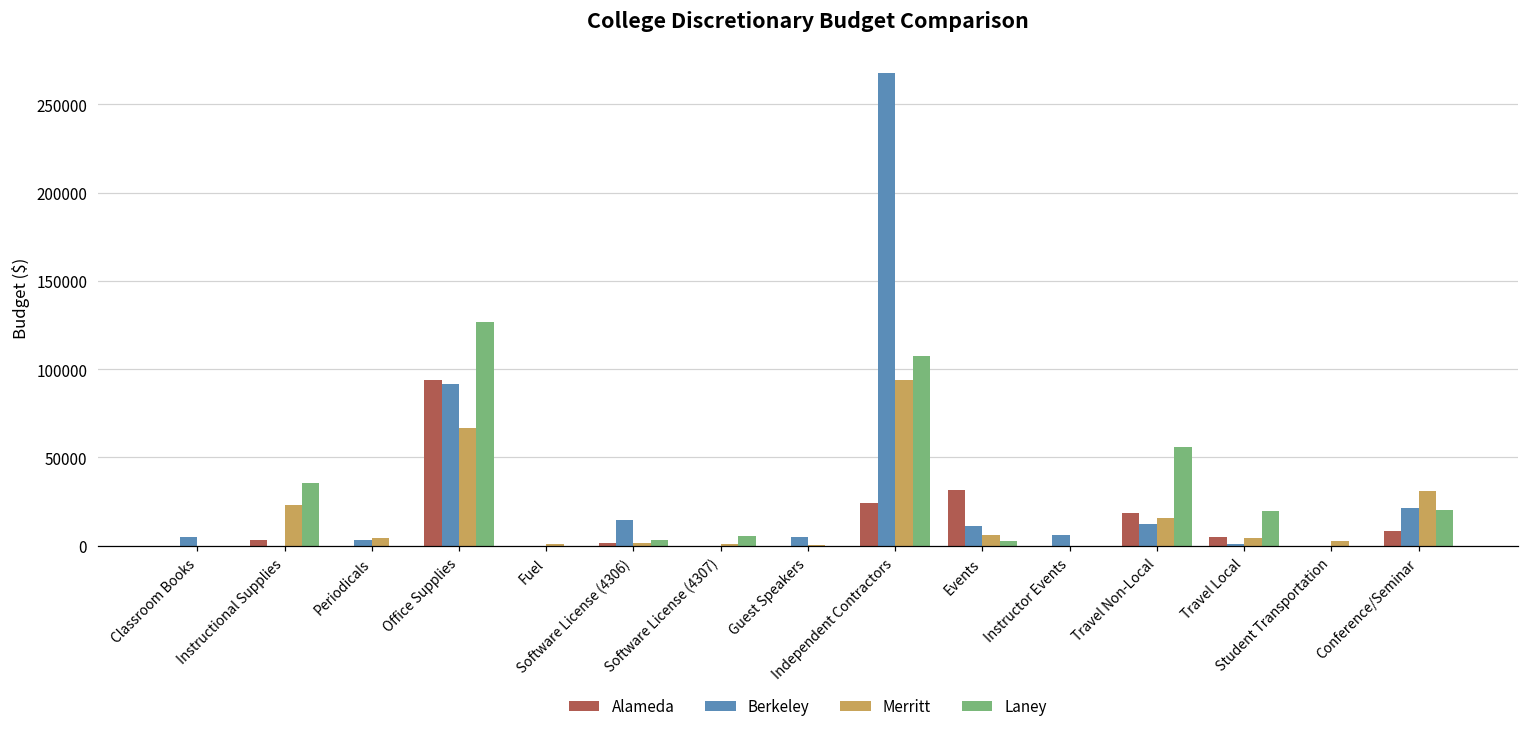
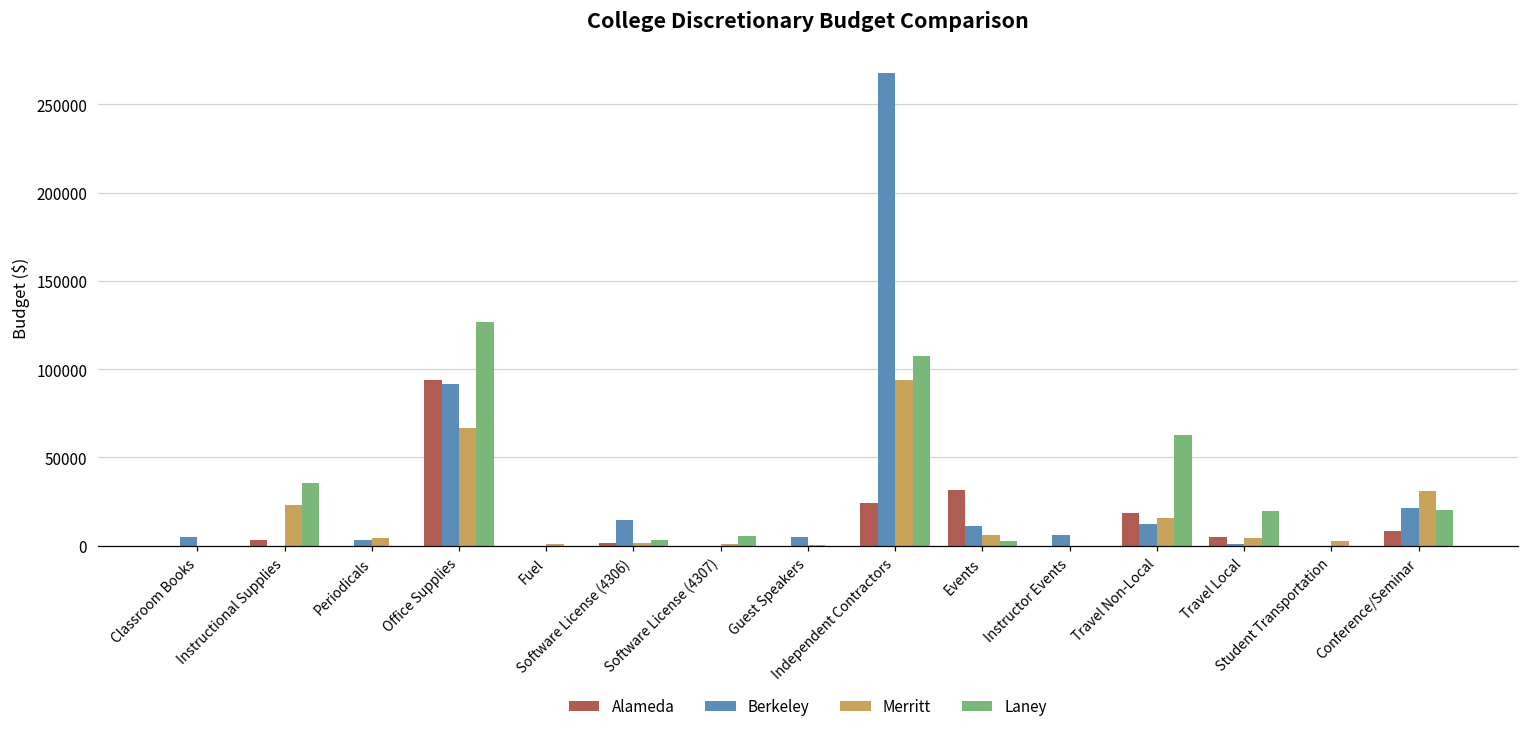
Laney, Travel Non-Local: 56000 -> 62000
